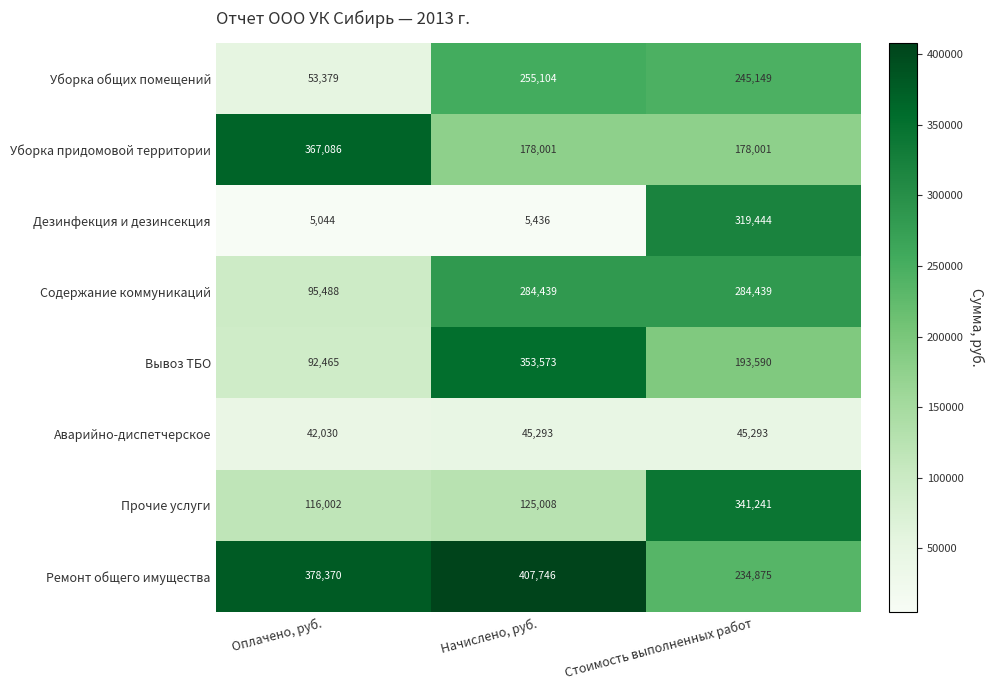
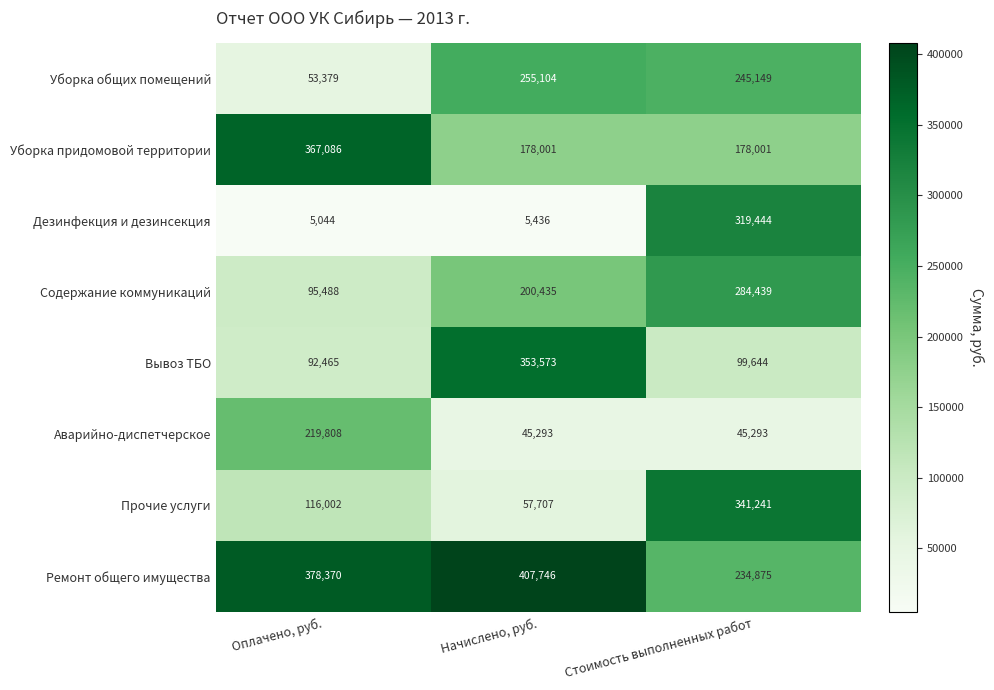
Содержание коммуникаций, Начислено, руб.: 284,439 -> 200,435
Вывоз ТБО, Стоимость выполненных работ: 193,590 -> 99,644
Аварийно-диспетчерское, Оплачено, руб.: 42,030 -> 219,808
Прочие услуги, Начислено, руб.: 125,008 -> 57,707
